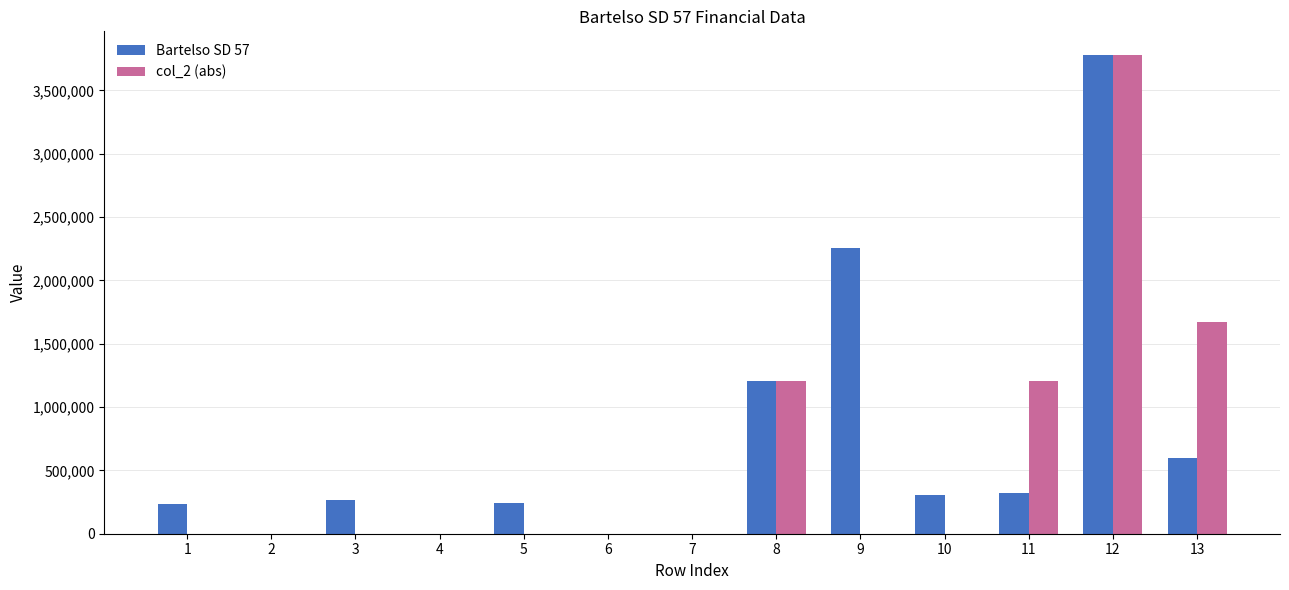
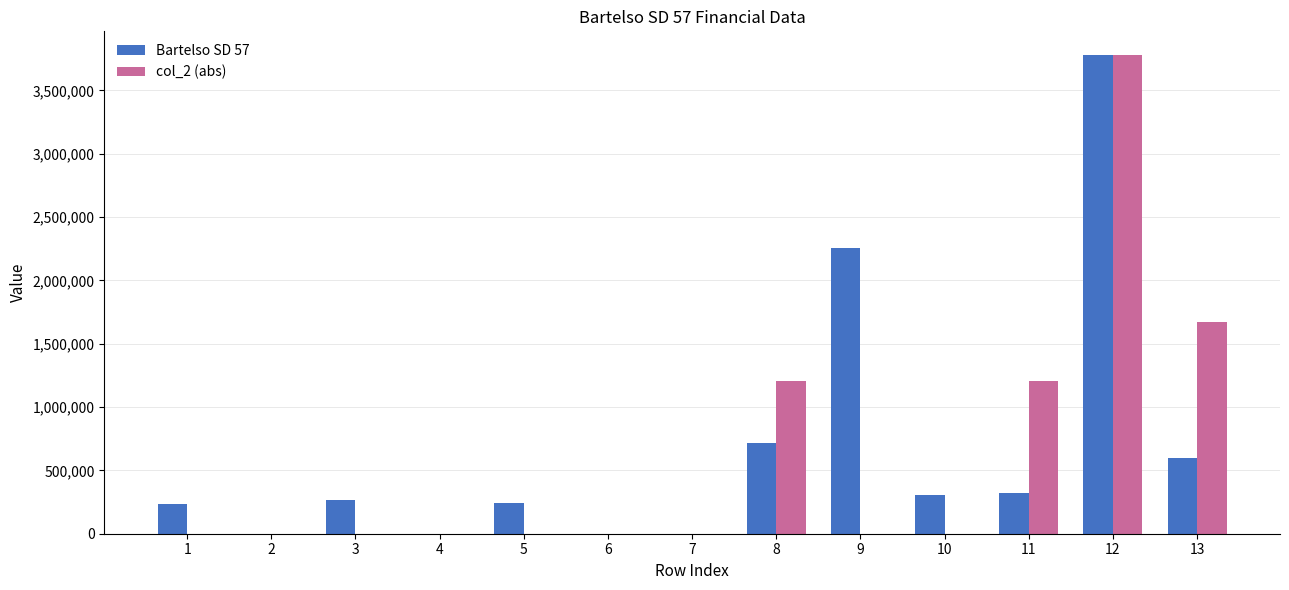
Bartelso SD 57, 8: 1,200,000 -> 720,000
